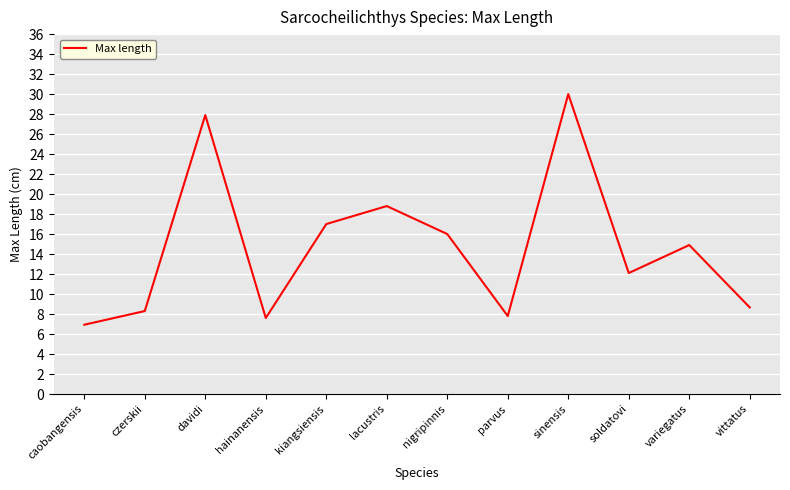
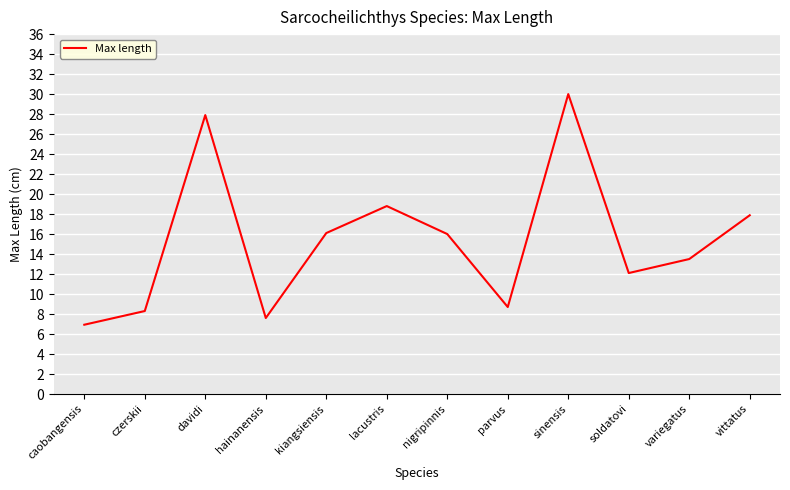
kiangsiensis: 17 -> 16
parvus: 8 -> 9
variegatus: 15 -> 14
vittatus: 9 -> 18
